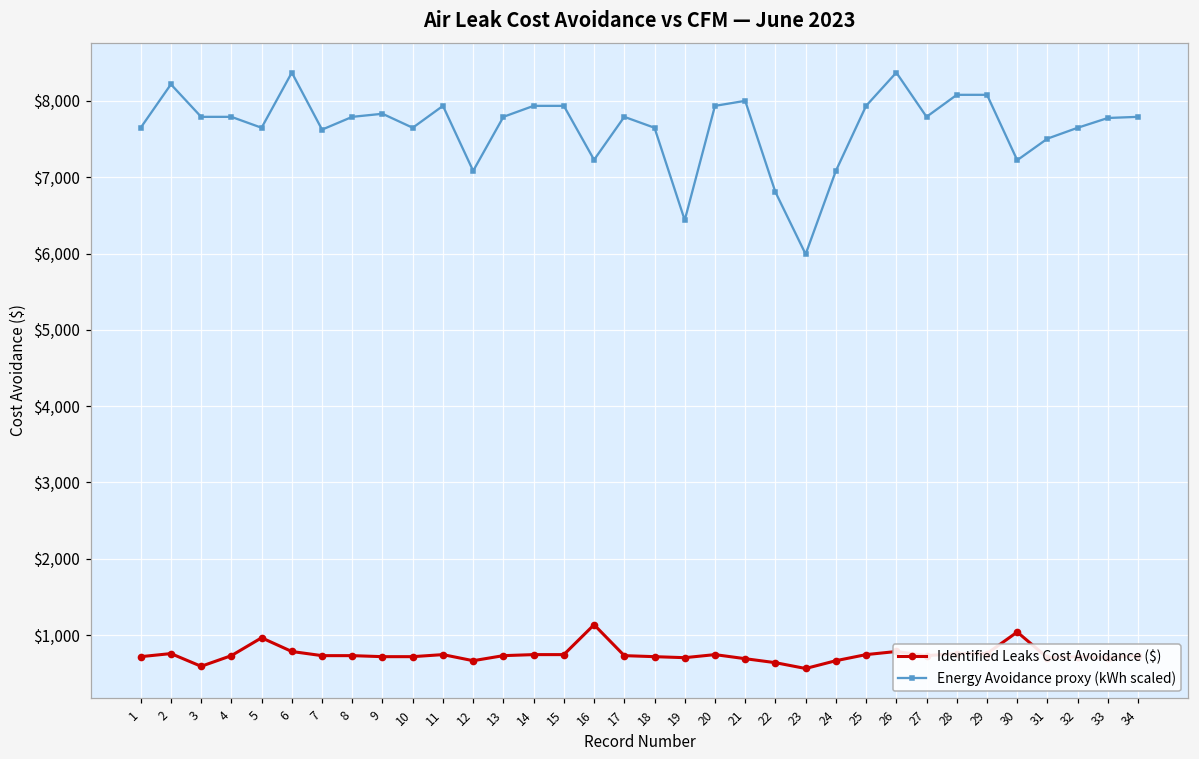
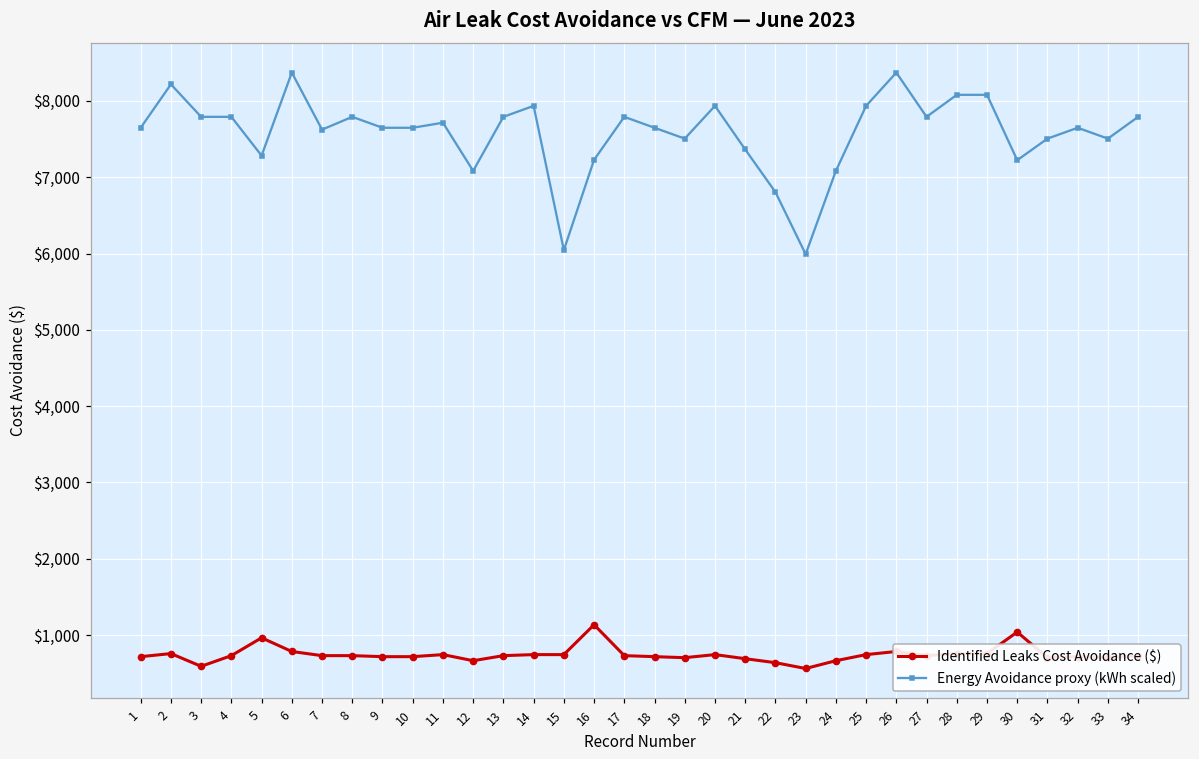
Energy Avoidance proxy (kWh scaled), 5: $7,600 -> $7,300
Energy Avoidance proxy (kWh scaled), 9: $7,800 -> $7,600
Energy Avoidance proxy (kWh scaled), 11: $7,900 -> $7,700
Energy Avoidance proxy (kWh scaled), 15: $7,900 -> $6,000
Energy Avoidance proxy (kWh scaled), 19: $6,400 -> $7,500
Energy Avoidance proxy (kWh scaled), 21: $8,000 -> $7,400
Energy Avoidance proxy (kWh scaled), 33: $7,800 -> $7,500
